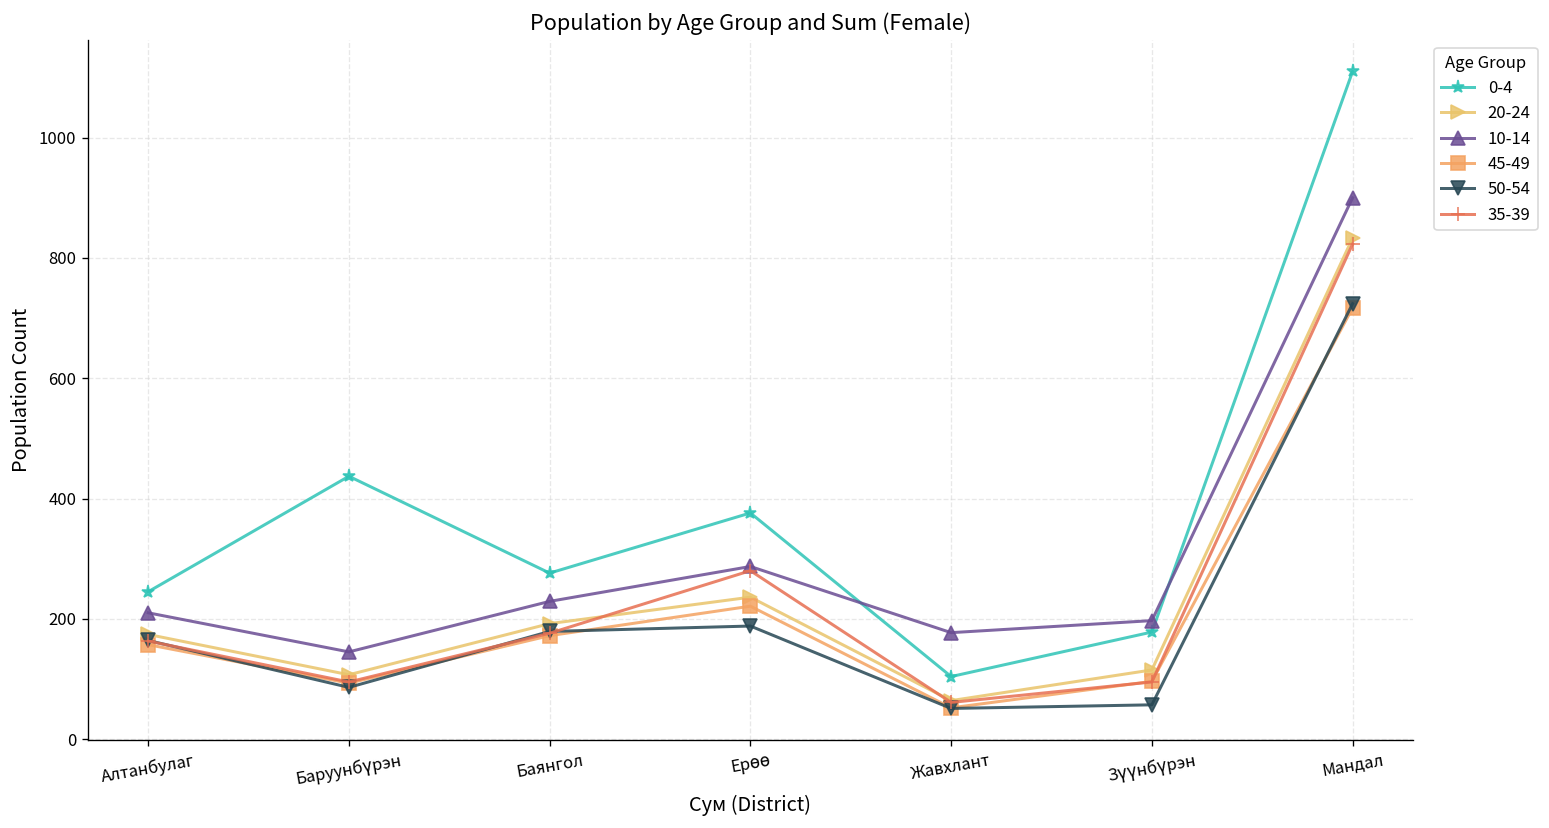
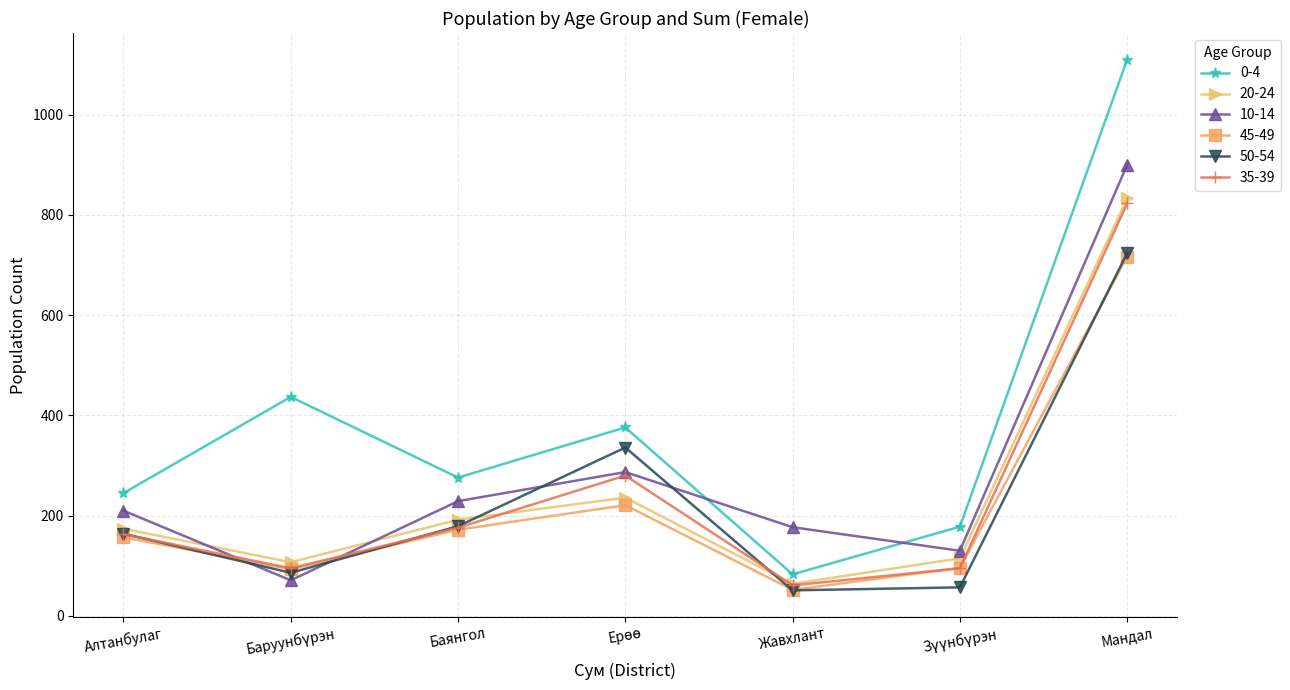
10-14, Баруунбүрэн: 150 -> 70
50-54, Ерөө: 190 -> 340
0-4, Жавхлант: 100 -> 80
10-14, Зүүнбүрэн: 200 -> 130
